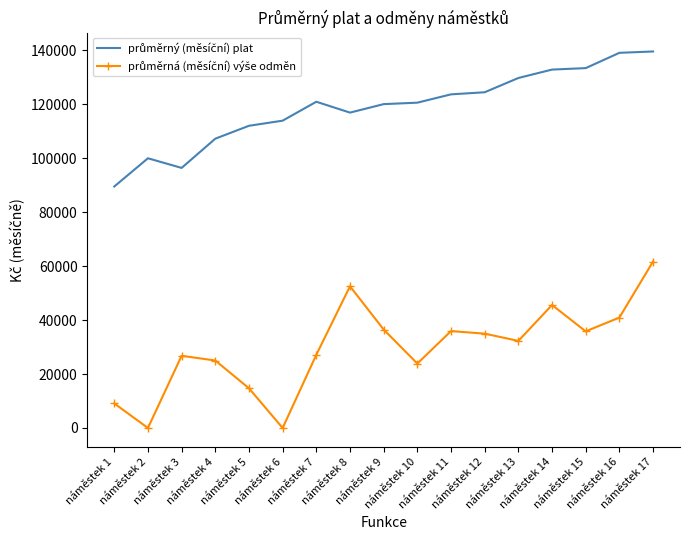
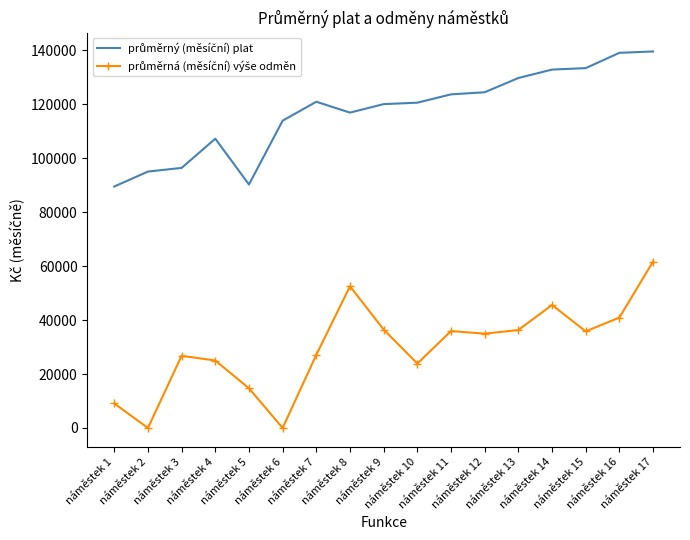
průměrný (měsíční) plat, náměstek 2: 100000 -> 95000
průměrný (měsíční) plat, náměstek 5: 112000 -> 90000
průměrná (měsíční) výše odměn, náměstek 13: 32000 -> 36000
